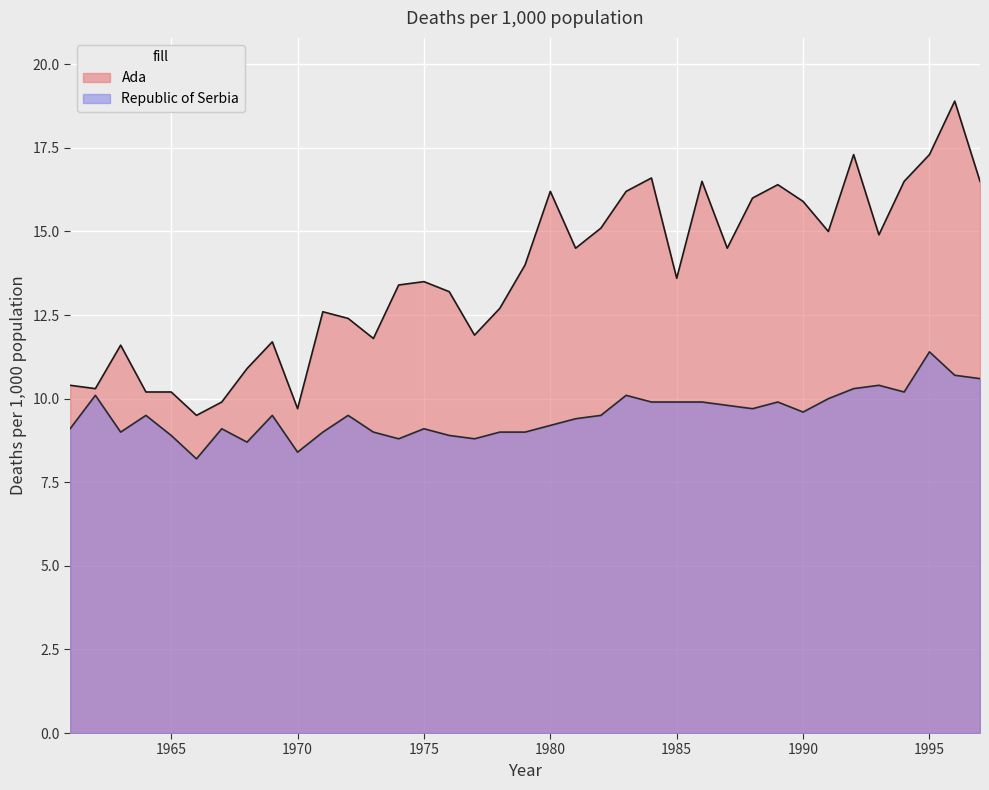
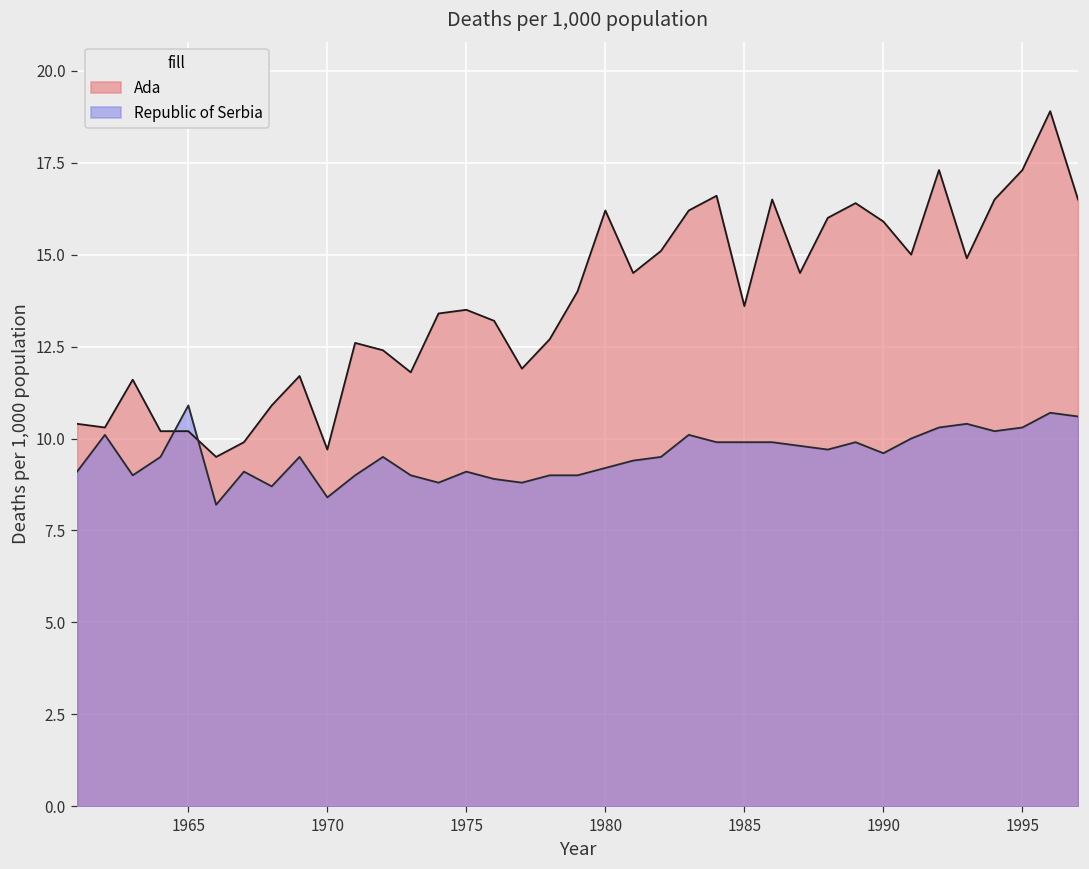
Republic of Serbia, 1965: 8.9 -> 10.9
Republic of Serbia, 1995: 11.4 -> 10.3
